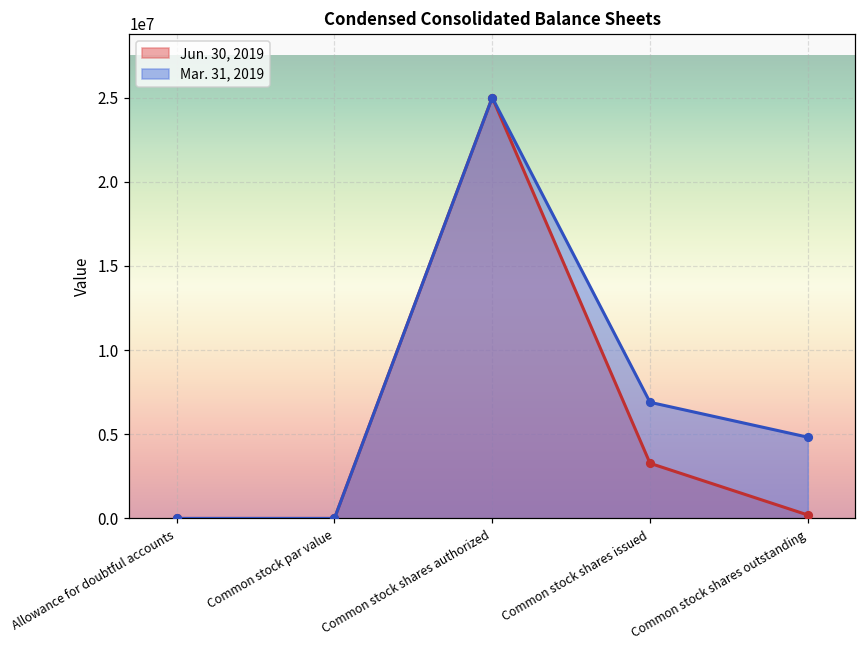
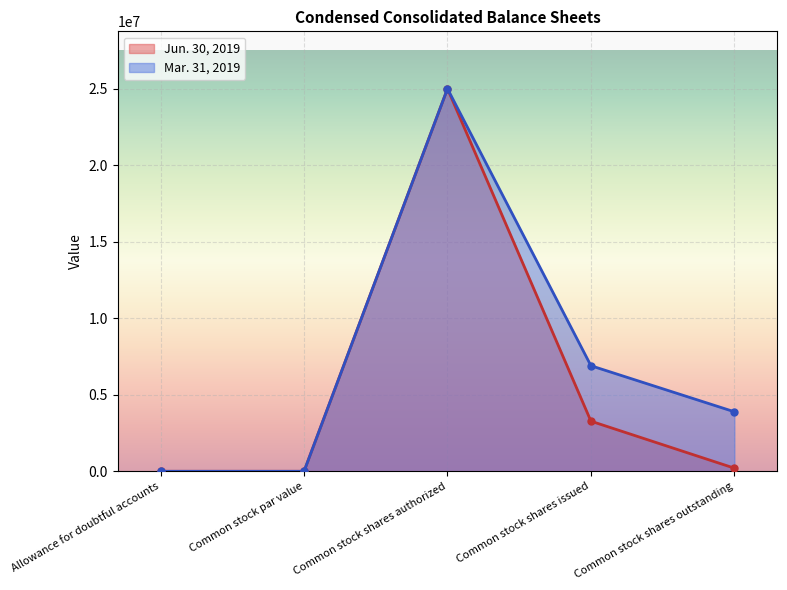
Mar. 31, 2019, Common stock shares outstanding: 4800000 -> 3900000
